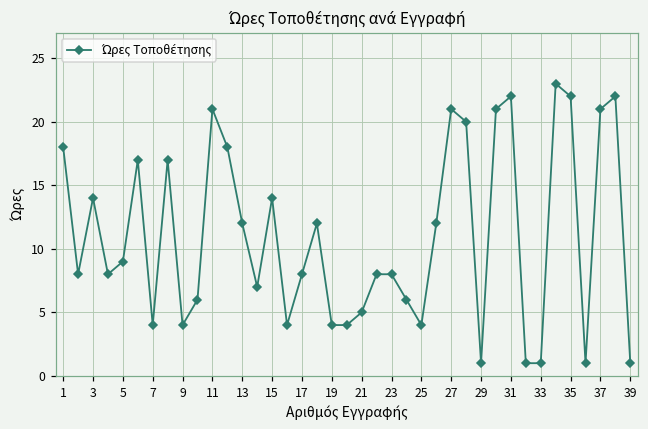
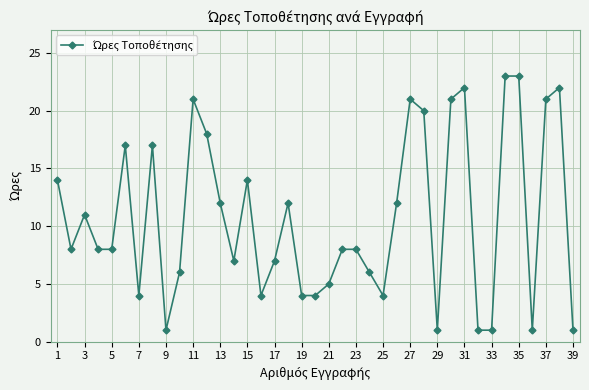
1: 18 -> 14
3: 14 -> 11
5: 9 -> 8
9: 4 -> 1
17: 8 -> 7
35: 22 -> 23
